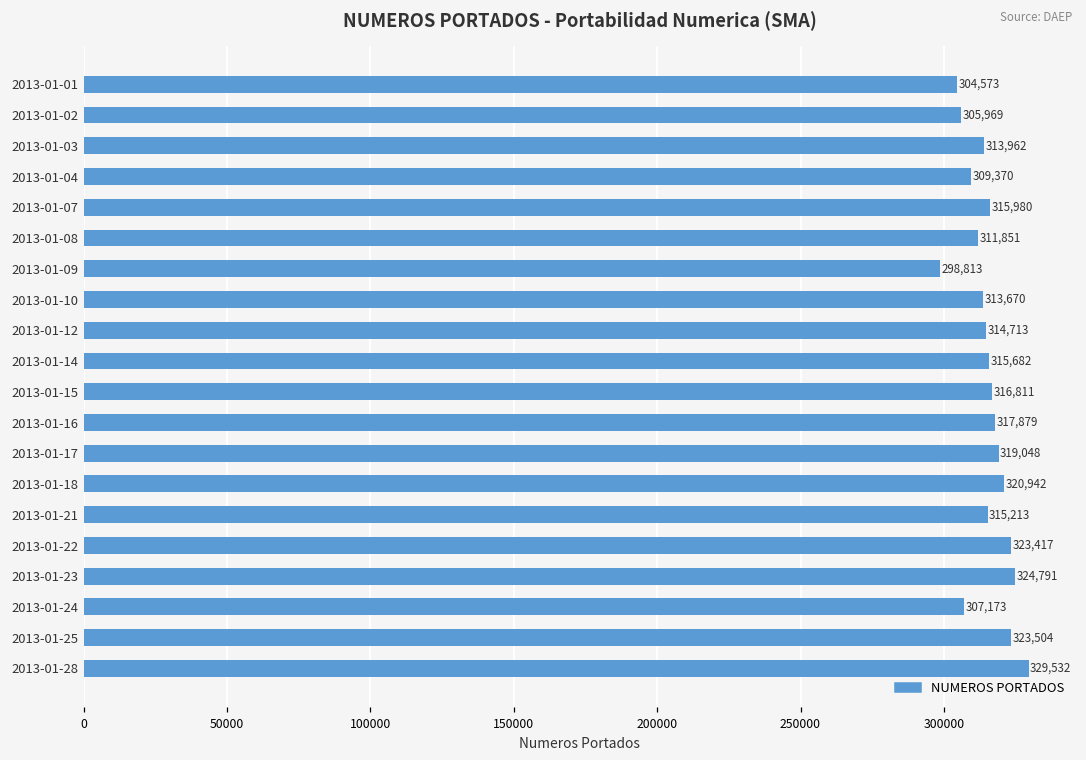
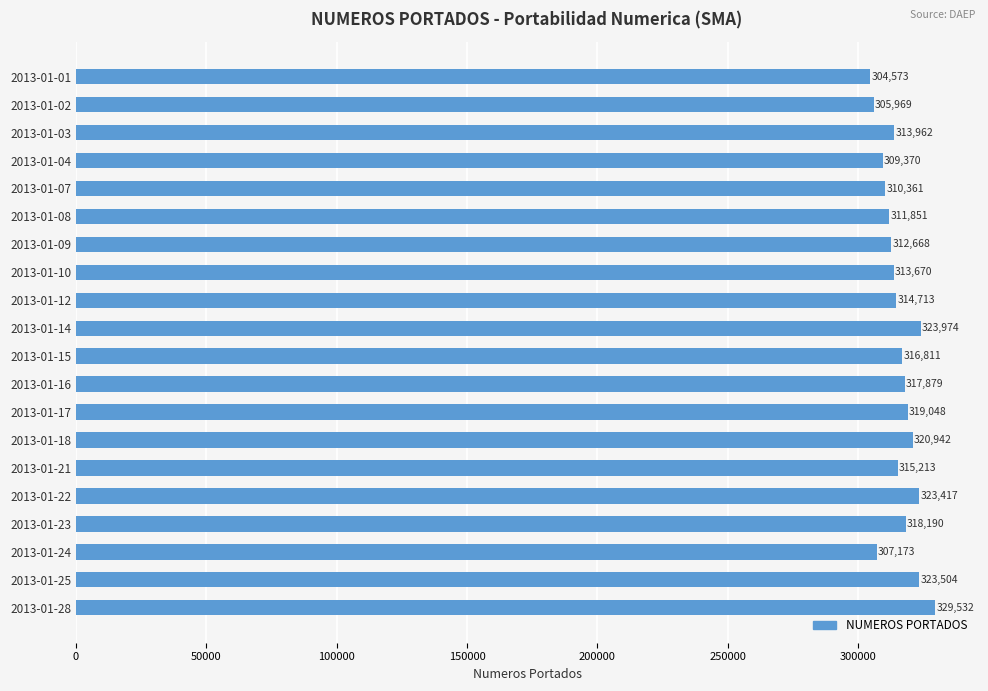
2013-01-07: 315,980 -> 310,361
2013-01-09: 298,813 -> 312,668
2013-01-14: 315,682 -> 323,974
2013-01-23: 324,791 -> 318,190
